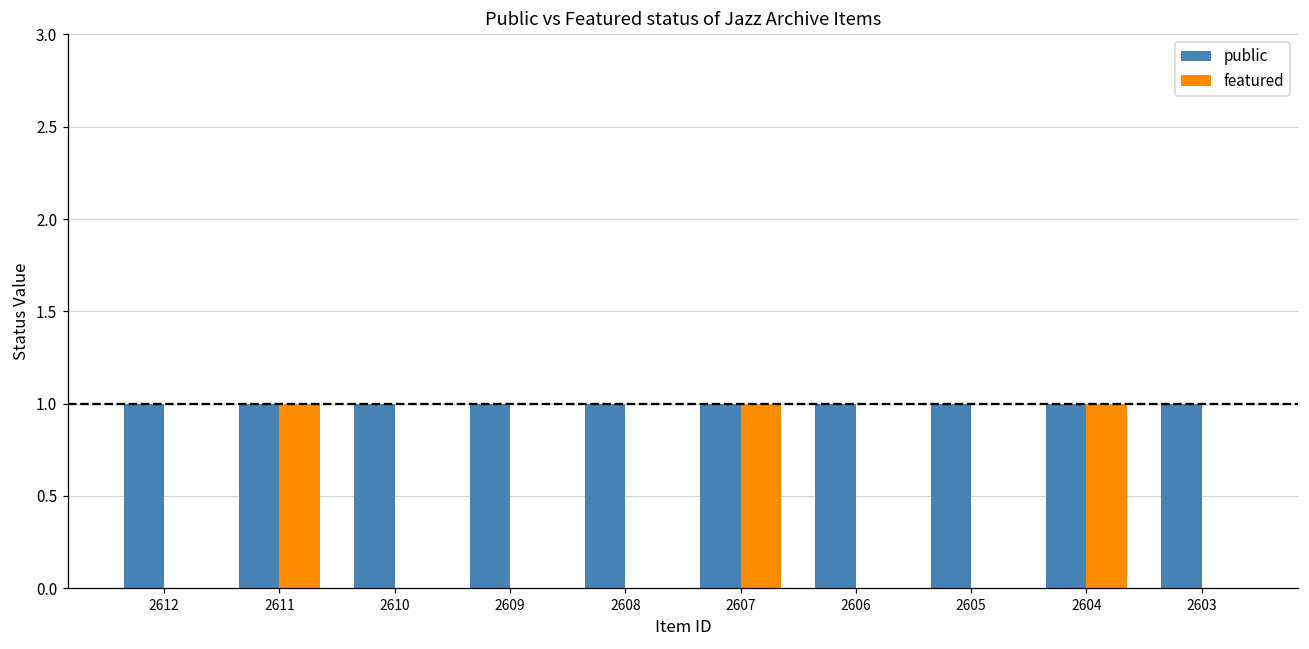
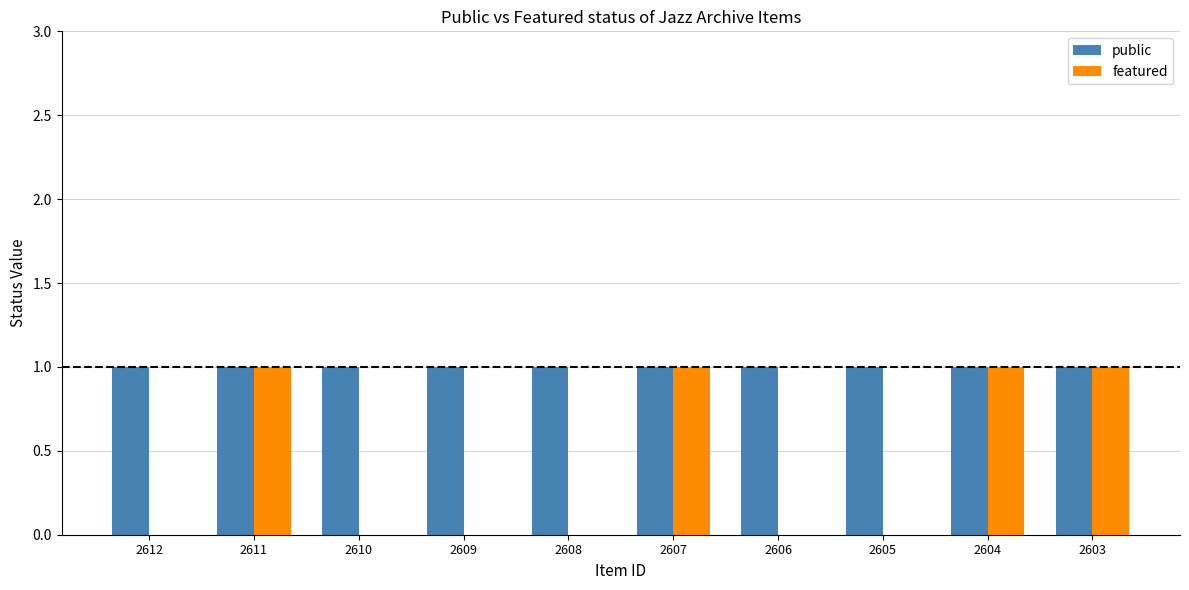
featured, 2603: 0 -> 1
